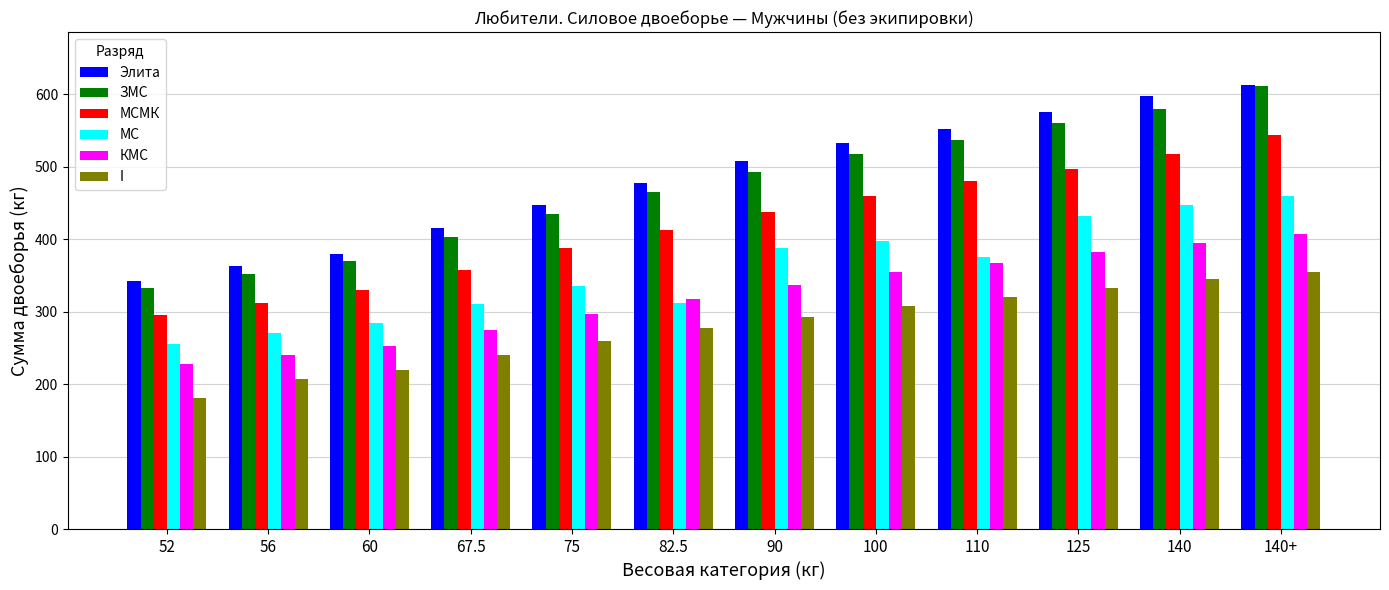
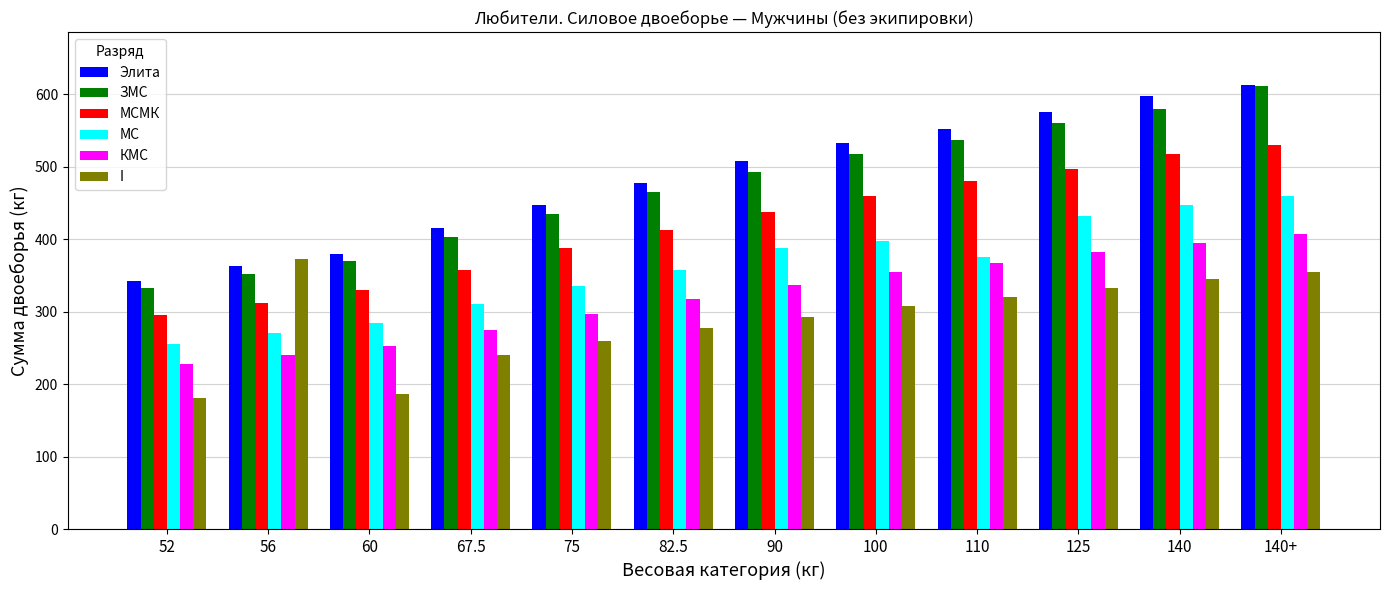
I, 56: 210 -> 370
I, 60: 220 -> 190
МС, 82.5: 310 -> 360
МСМК, 140+: 540 -> 530
